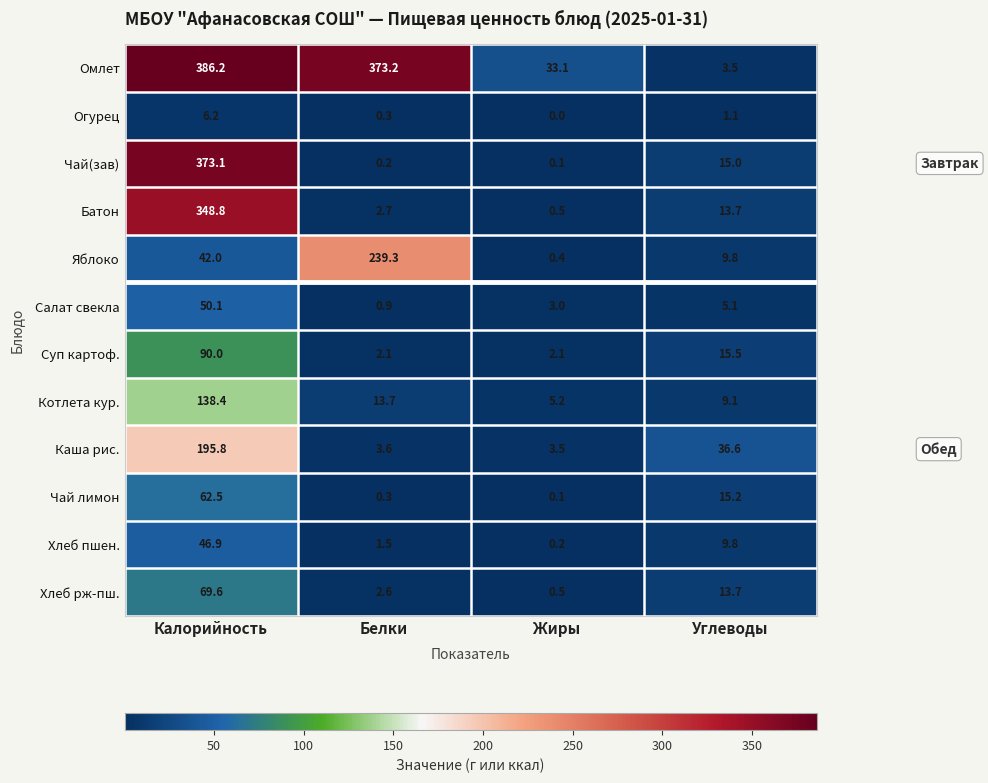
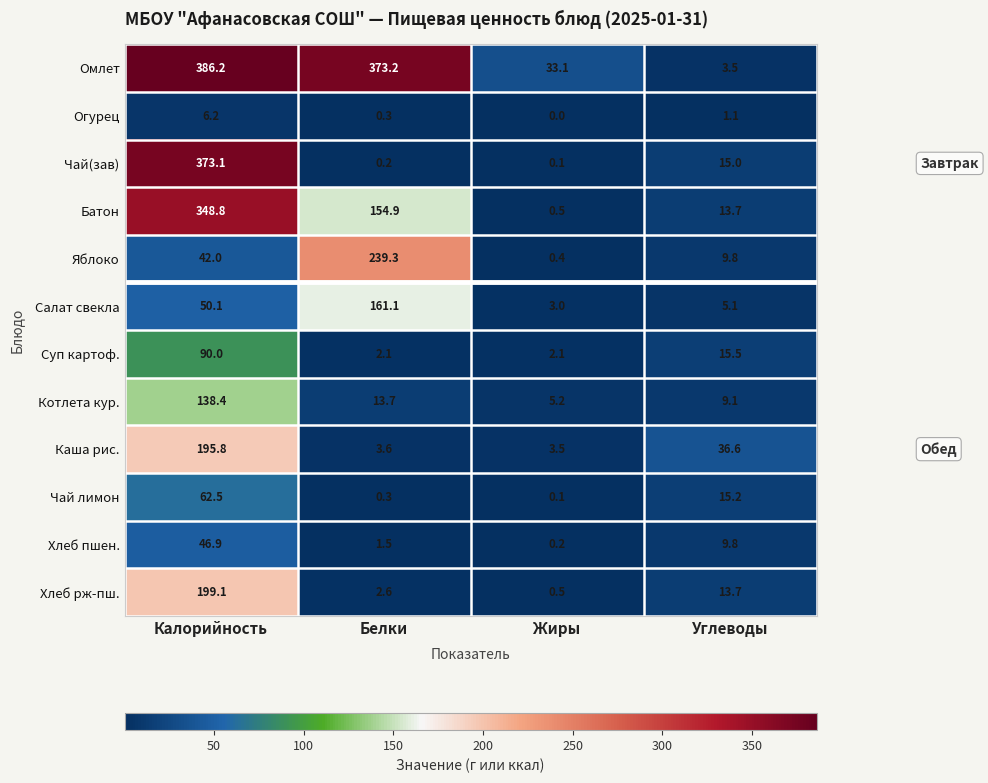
Батон, Белки: 2.7 -> 154.9
Салат свекла, Белки: 0.9 -> 161.1
Хлеб рж-пш., Калорийность: 69.6 -> 199.1
